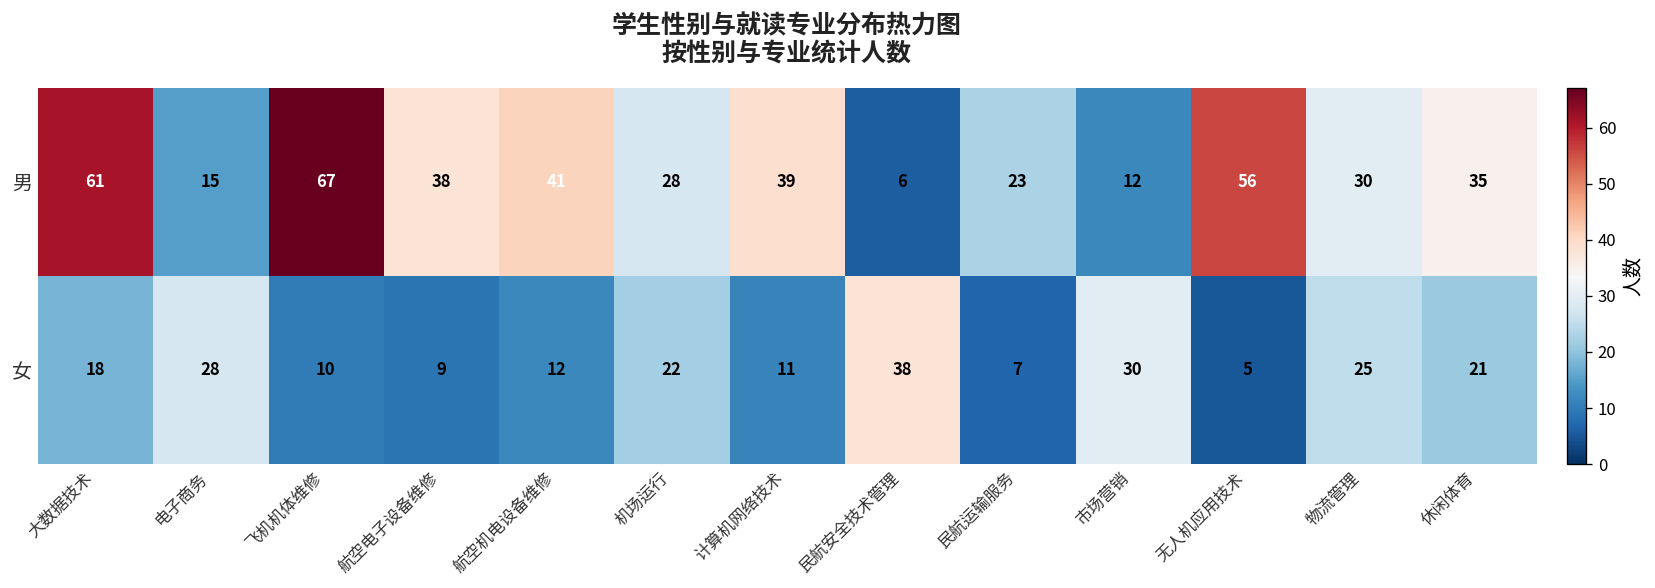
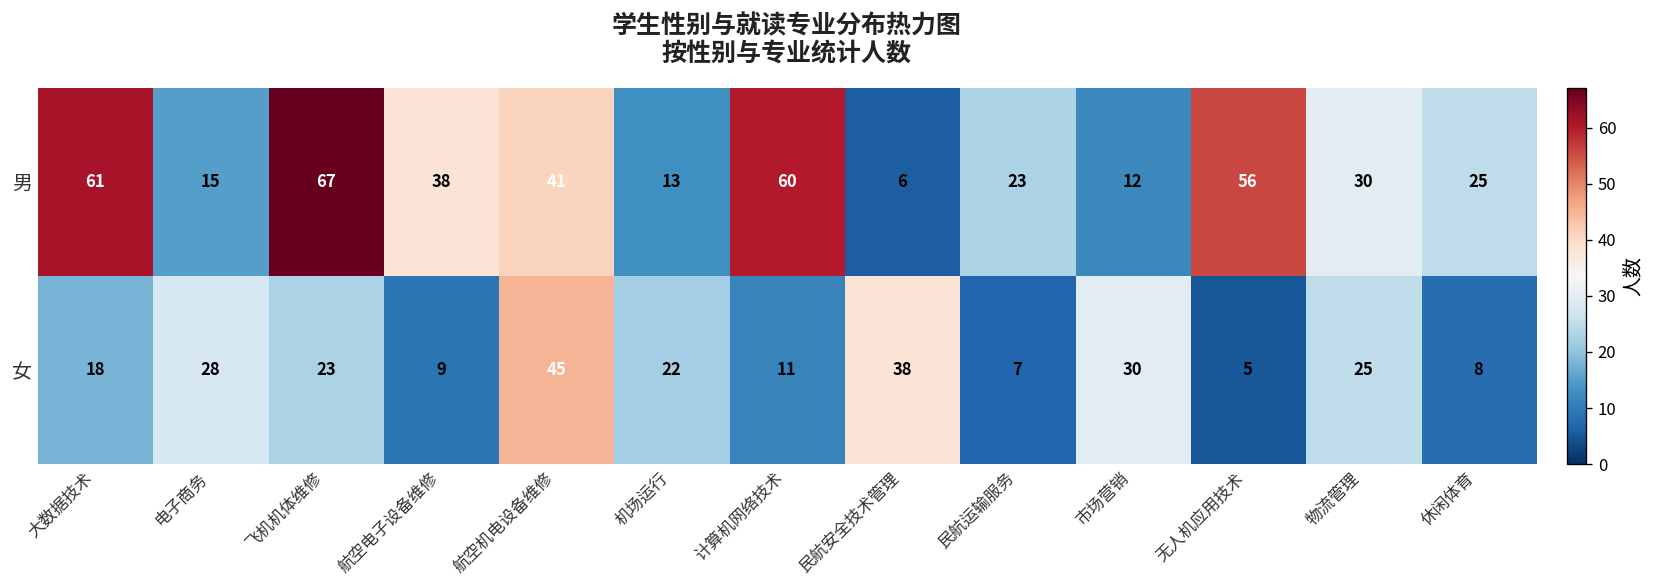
男, 机场运行: 28 -> 13
男, 计算机网络技术: 39 -> 60
男, 休闲体育: 35 -> 25
女, 飞机机体维修: 10 -> 23
女, 航空机电设备维修: 12 -> 45
女, 休闲体育: 21 -> 8
